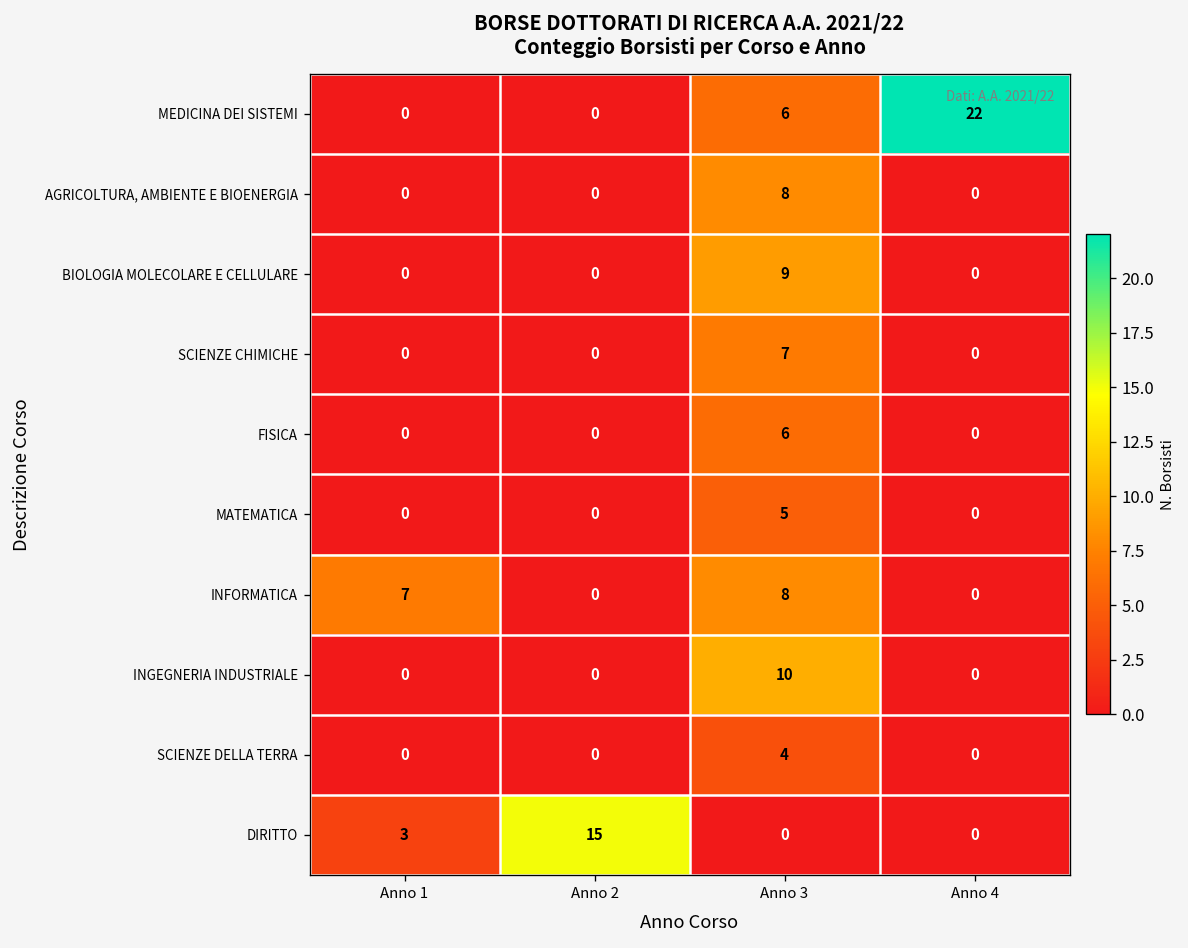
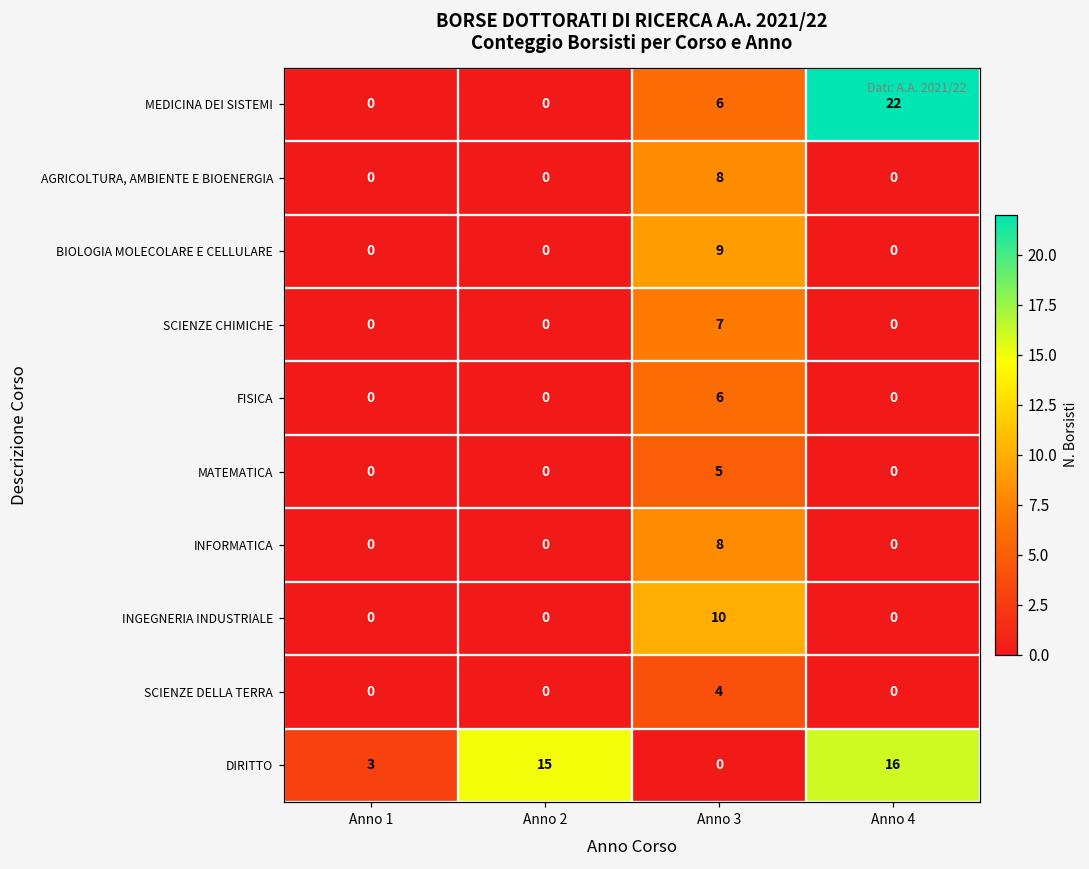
INFORMATICA, Anno 1: 7 -> 0
DIRITTO, Anno 4: 0 -> 16
